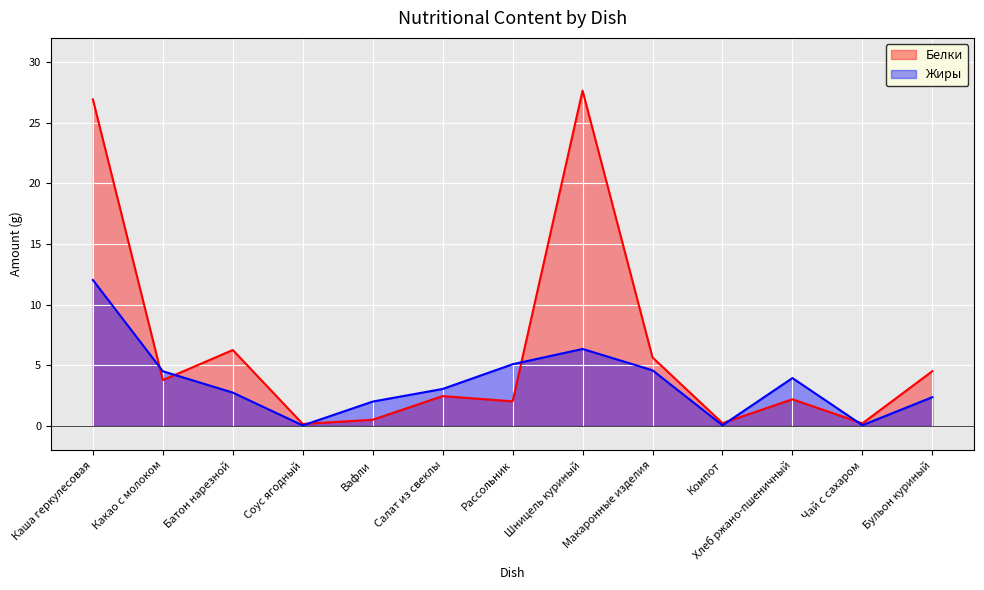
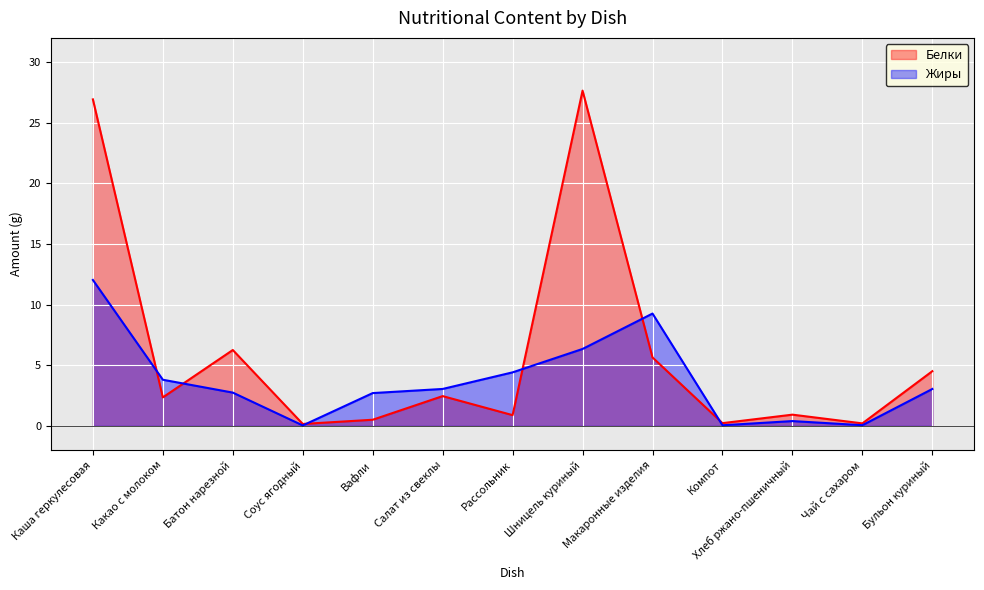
Белки, Какао с молоком: 3.8 -> 2.3
Жиры, Какао с молоком: 4.5 -> 3.8
Жиры, Вафли: 2.0 -> 2.7
Белки, Рассольник: 2.0 -> 0.9
Жиры, Рассольник: 5.1 -> 4.4
Жиры, Макаронные изделия: 4.6 -> 9.3
Белки, Хлеб ржано-пшеничный: 2.2 -> 0.9
Жиры, Хлеб ржано-пшеничный: 3.9 -> 0.4
Жиры, Бульон куриный: 2.4 -> 3.0
